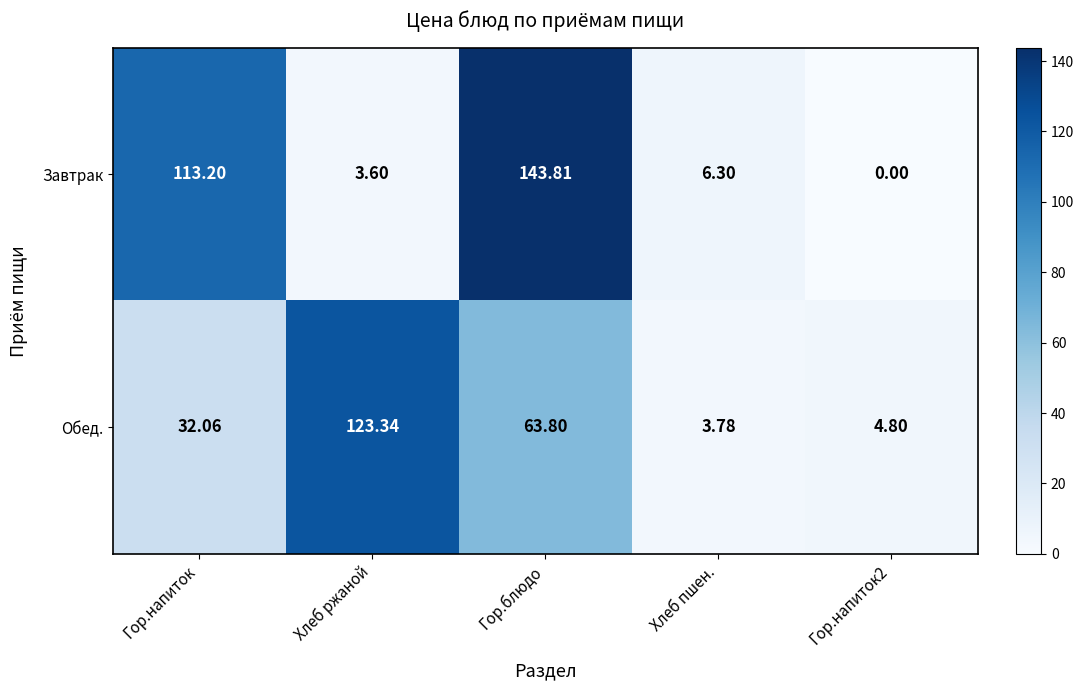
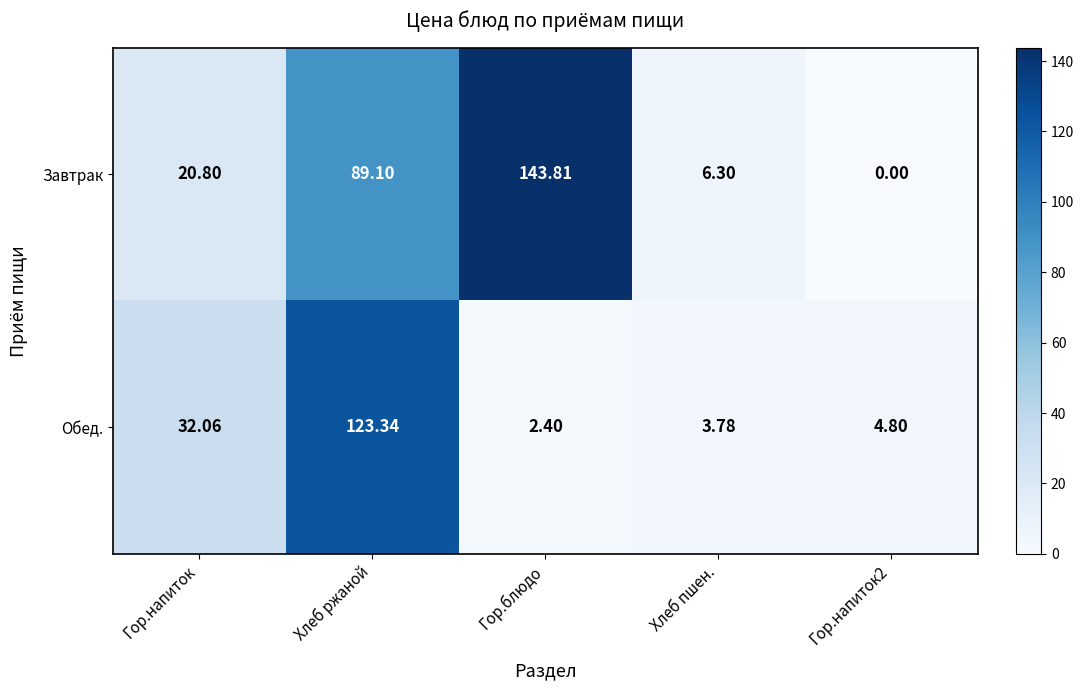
Завтрак, Гор.напиток: 113.20 -> 20.80
Завтрак, Хлеб ржаной: 3.60 -> 89.10
Обед., Гор.блюдо: 63.80 -> 2.40
